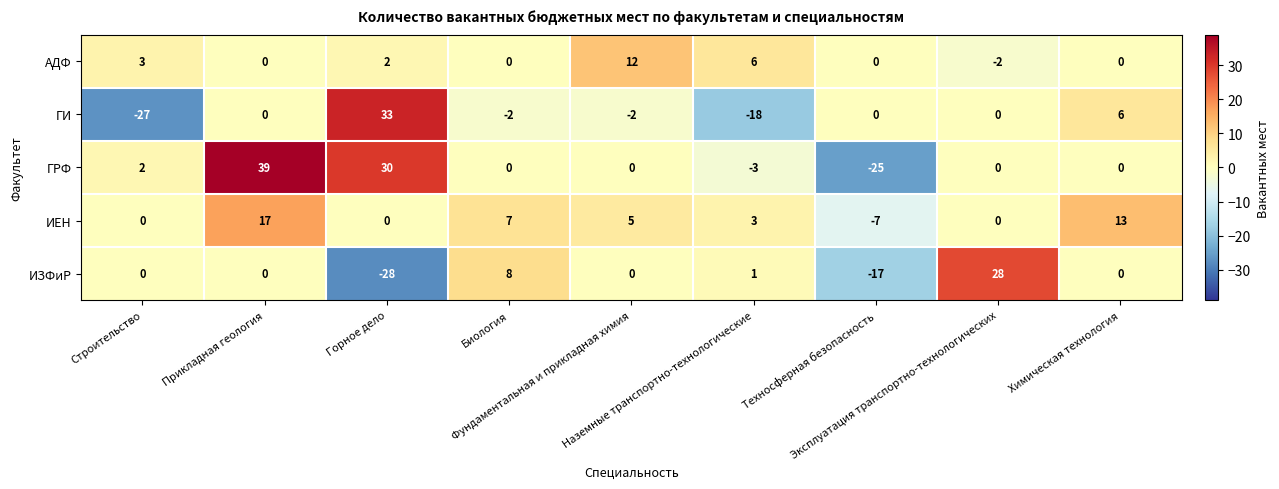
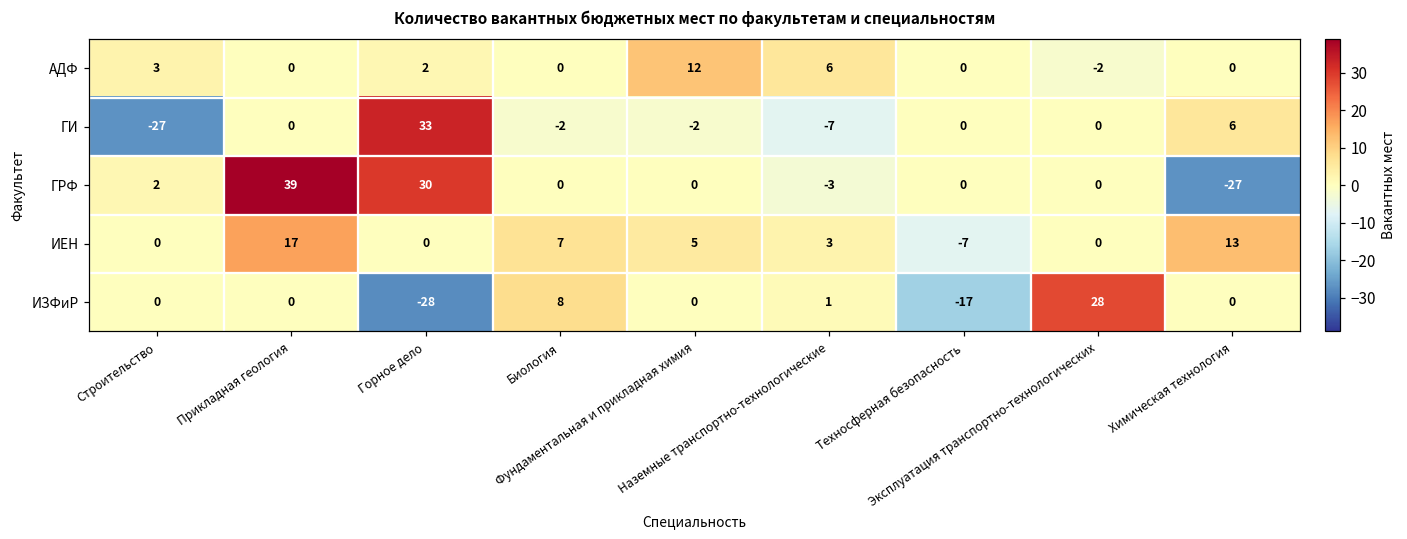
ГИ, Наземные транспортно-технологические: -18 -> -7
ГРФ, Техносферная безопасность: -25 -> 0
ГРФ, Химическая технология: 0 -> -27
